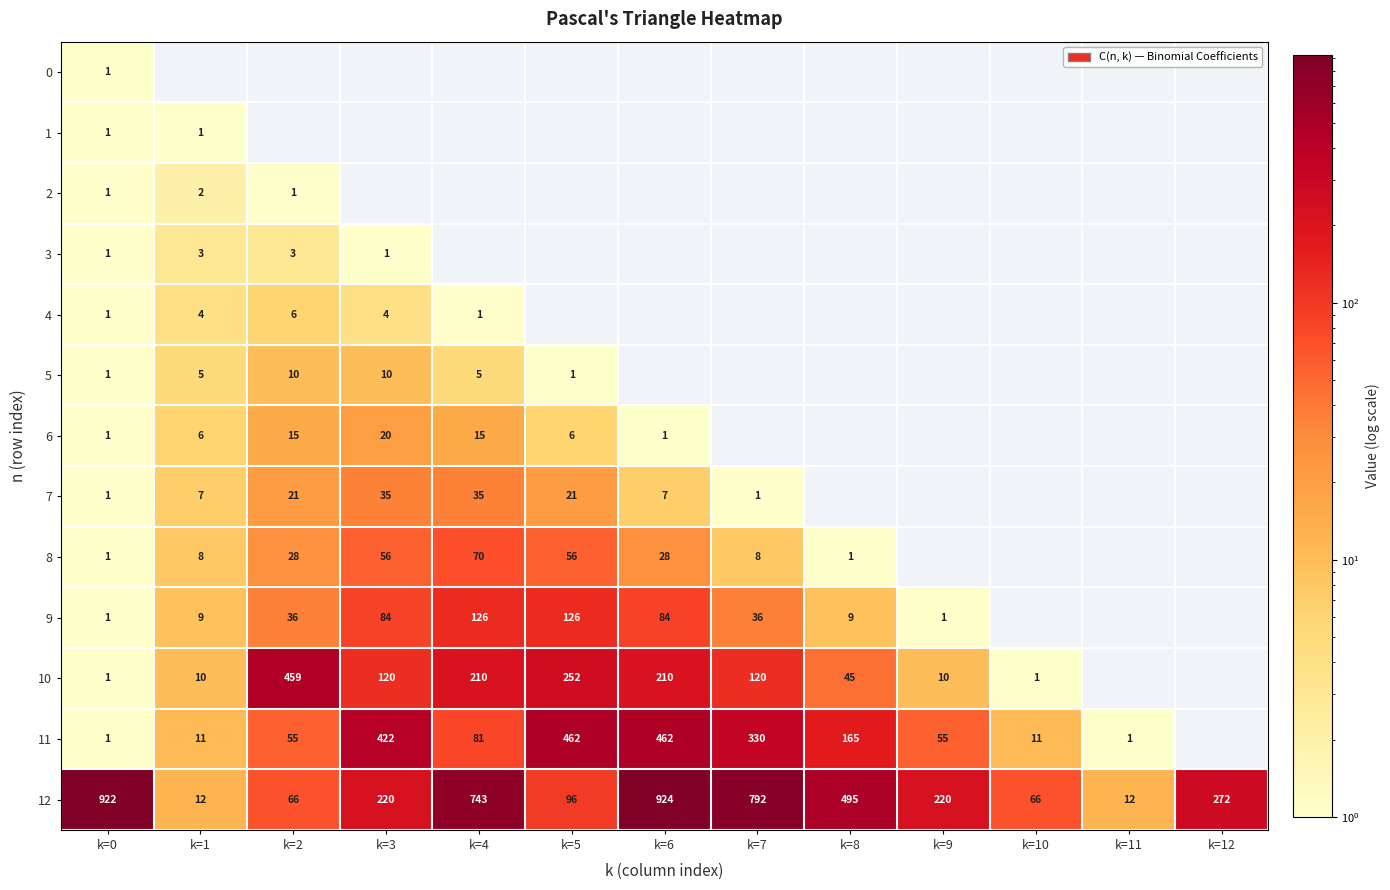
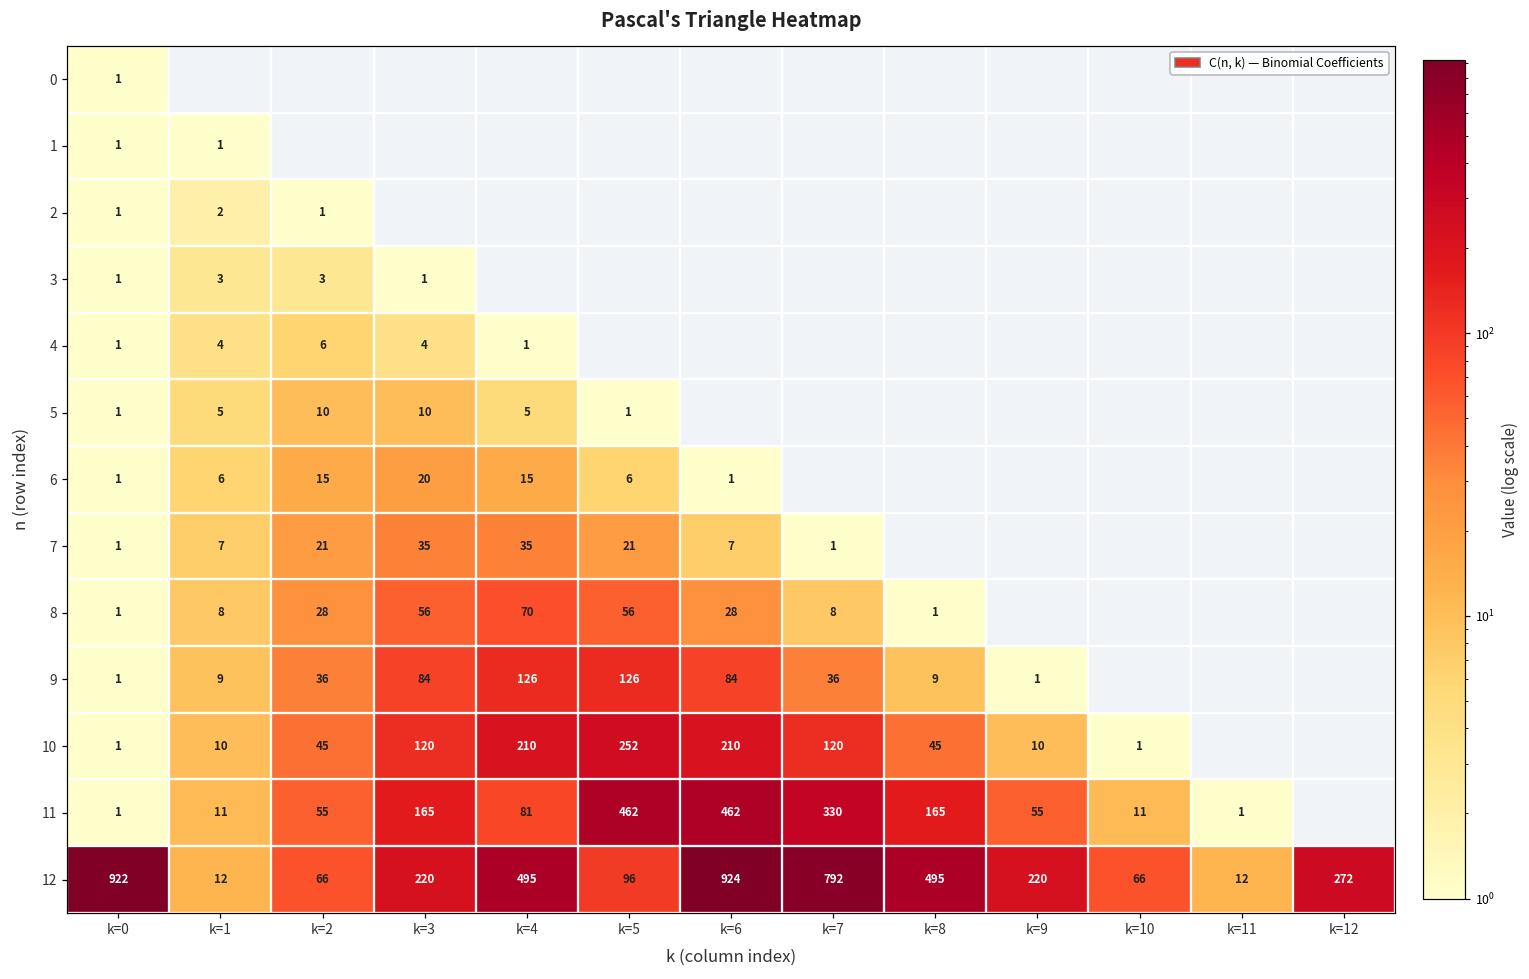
10, k=2: 459 -> 45
11, k=3: 422 -> 165
12, k=4: 743 -> 495
